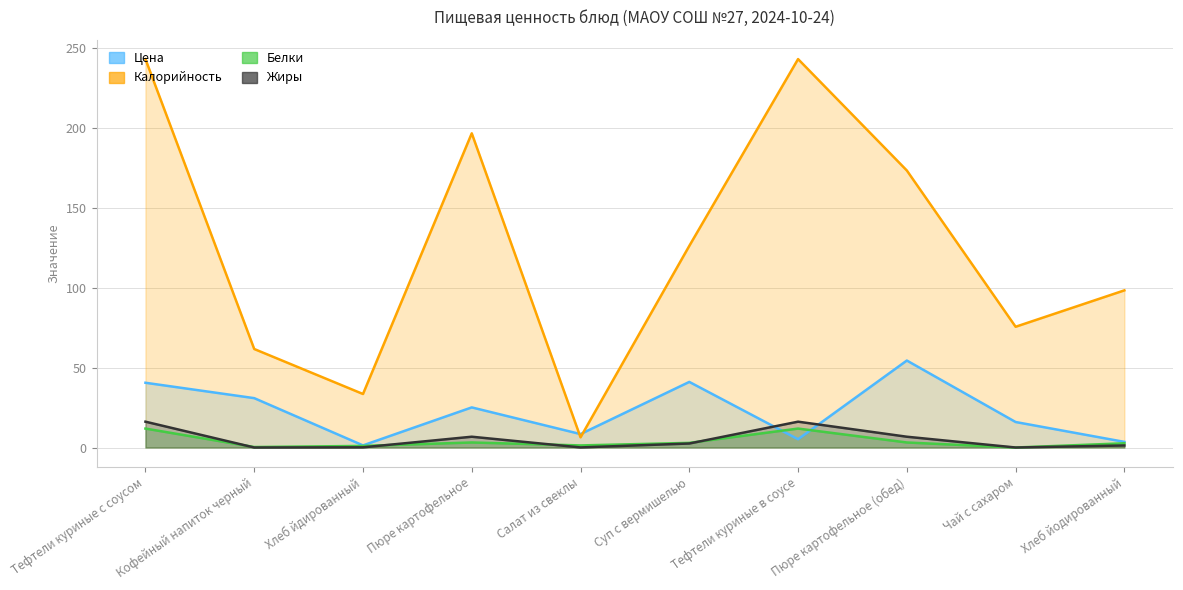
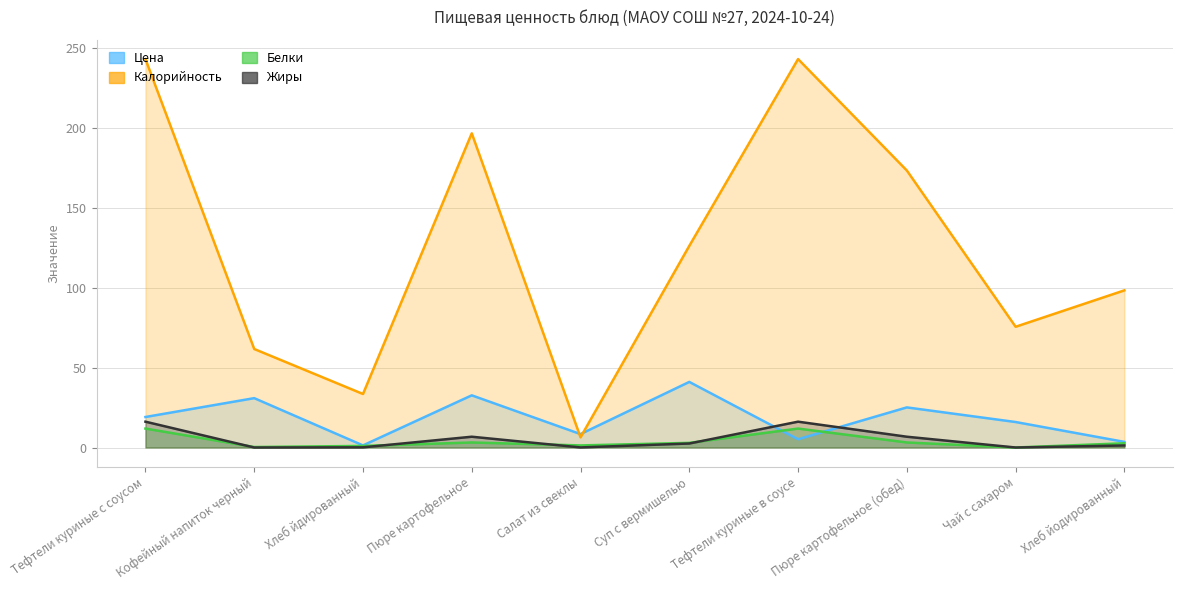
Цена, Тефтели куриные с соусом: 40 -> 19
Цена, Пюре картофельное: 25 -> 33
Цена, Пюре картофельное (обед): 54 -> 25
